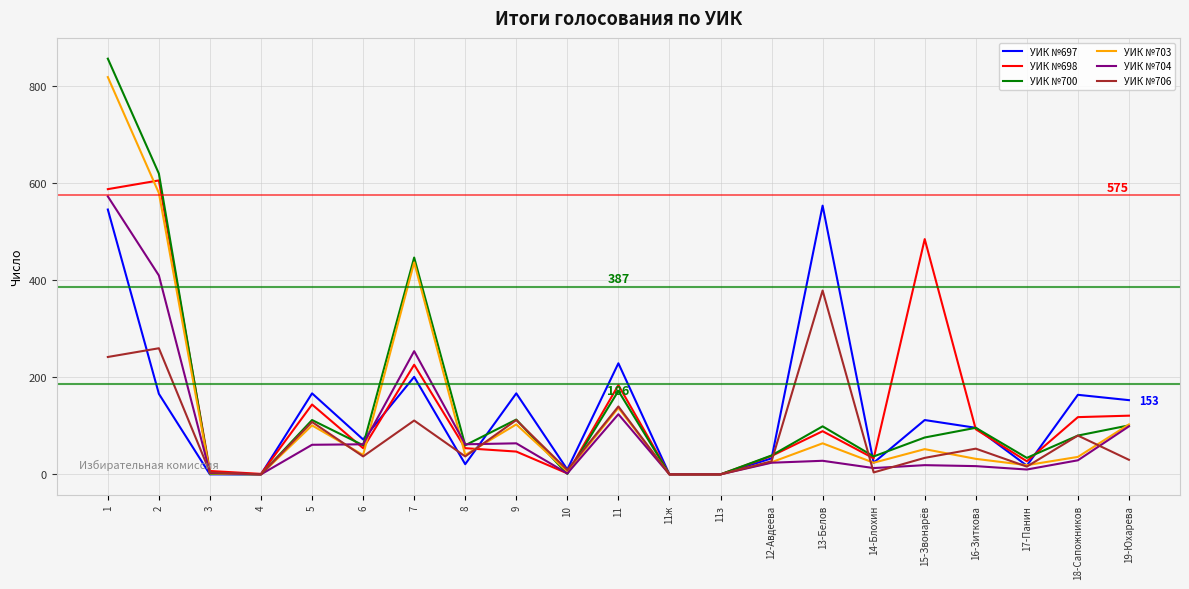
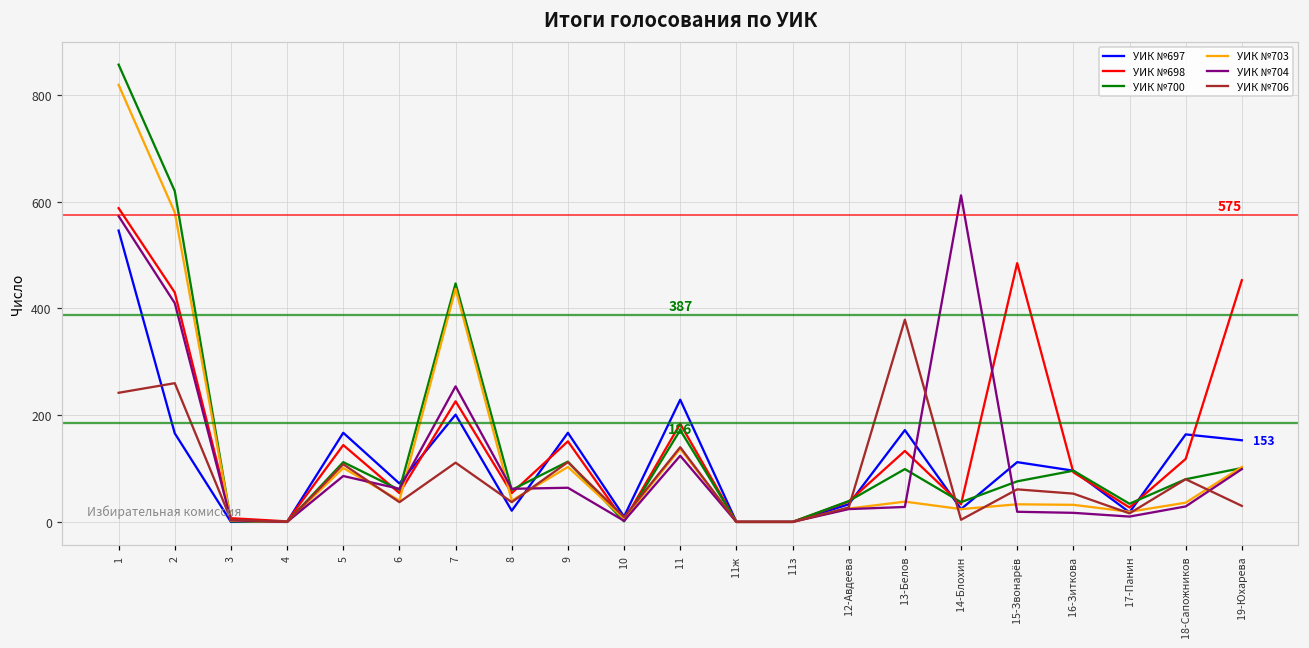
УИК №698, 2: 610 -> 430
УИК №704, 5: 60 -> 90
УИК №698, 9: 50 -> 150
УИК №697, 13-Белов: 550 -> 170
УИК №698, 13-Белов: 90 -> 130
УИК №703, 13-Белов: 60 -> 40
УИК №704, 14-Блохин: 10 -> 610
УИК №703, 15-Звонарёв: 50 -> 30
УИК №706, 15-Звонарёв: 30 -> 60
УИК №698, 19-Юхарева: 120 -> 450
